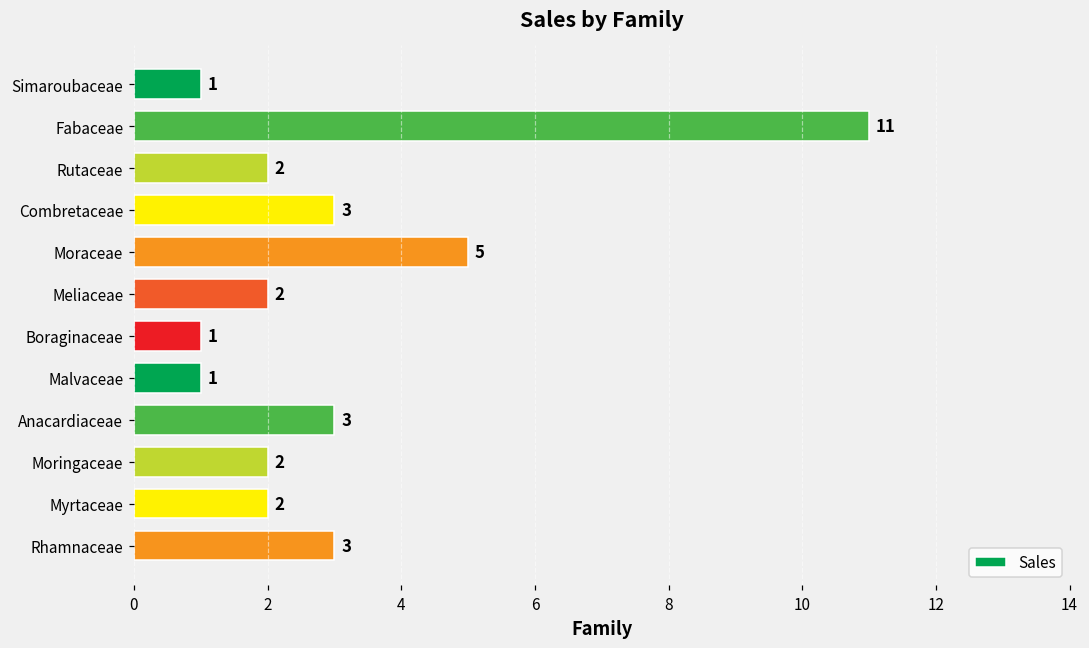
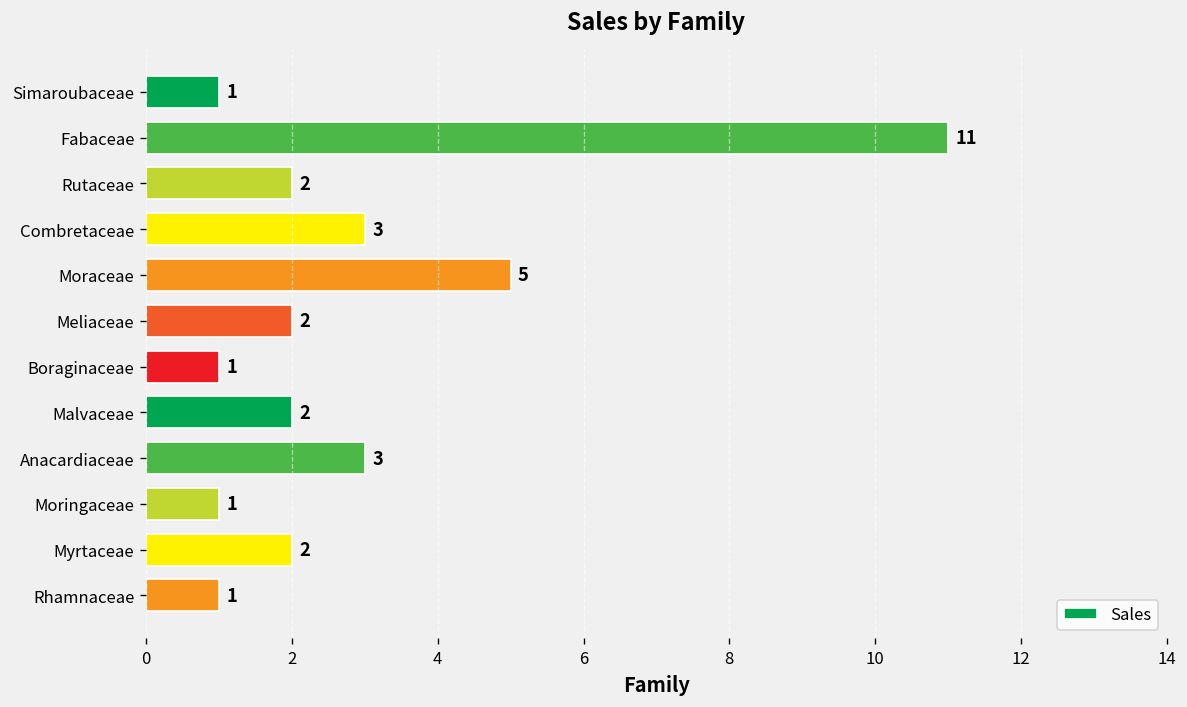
Malvaceae: 1 -> 2
Moringaceae: 2 -> 1
Rhamnaceae: 3 -> 1
